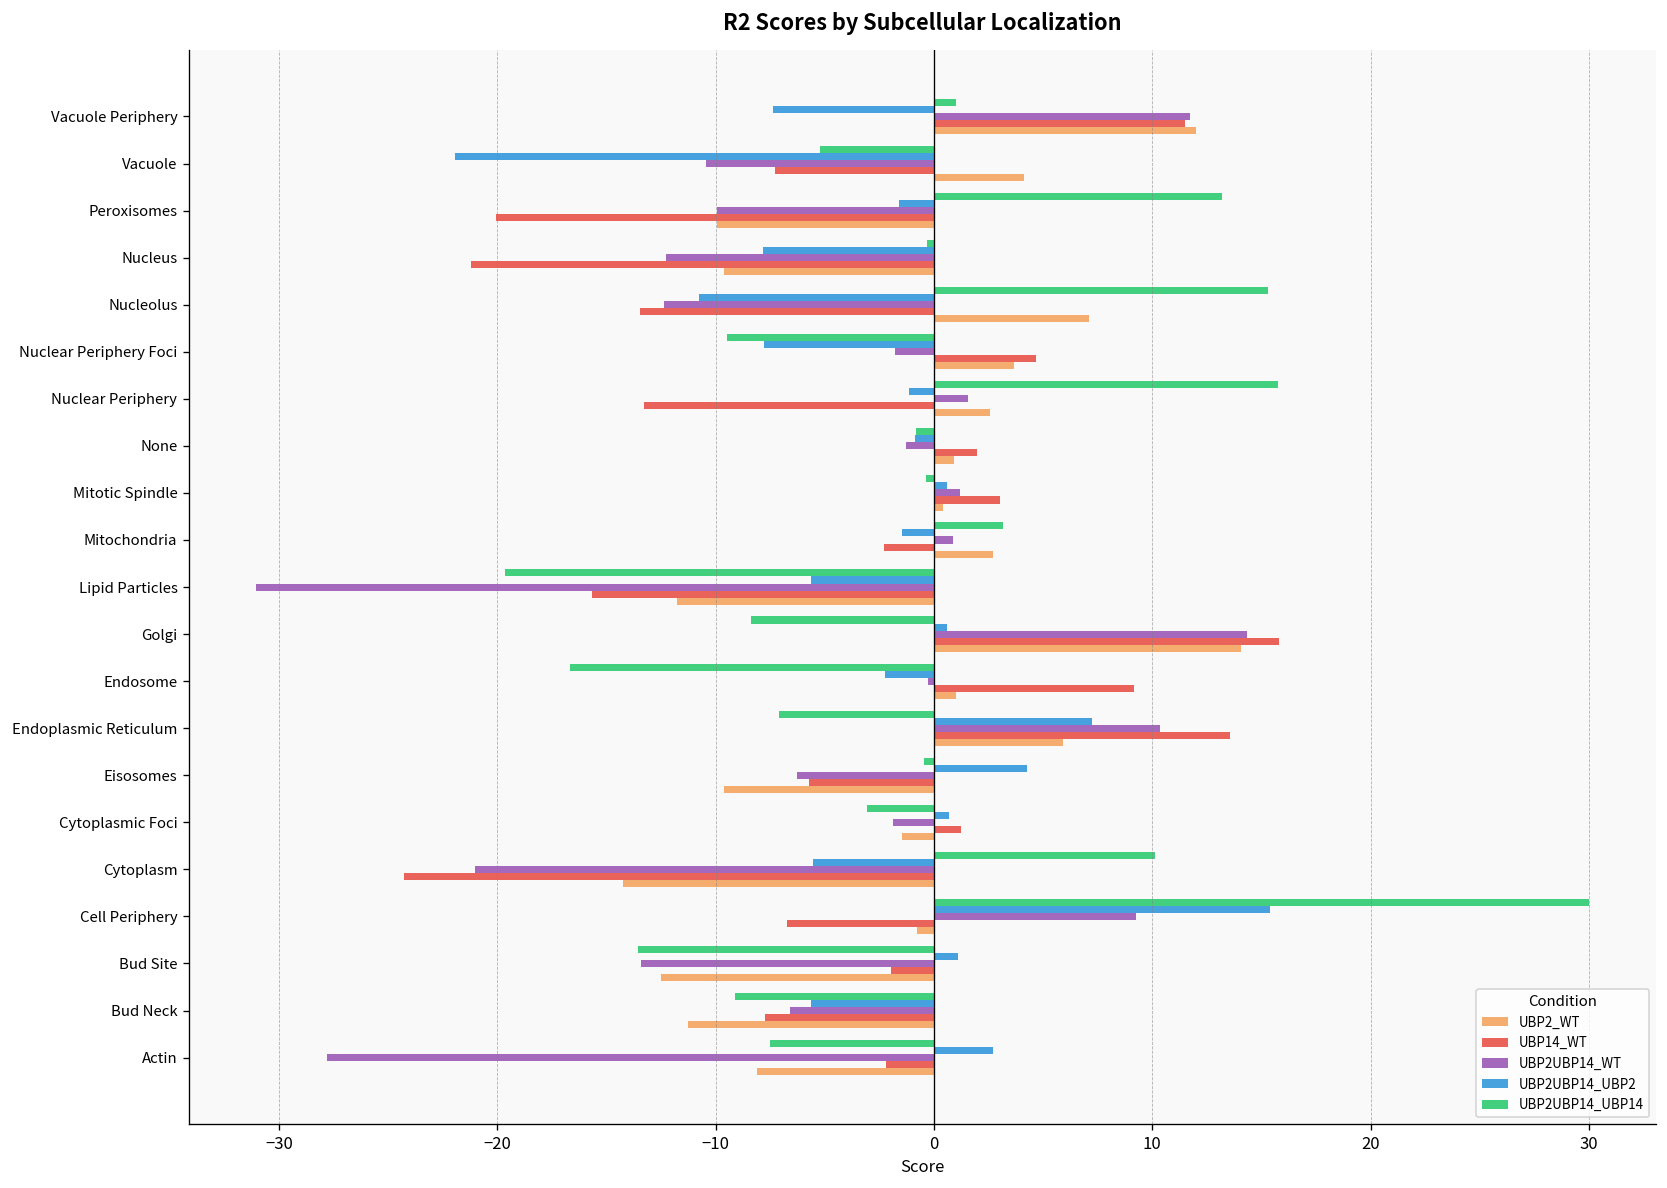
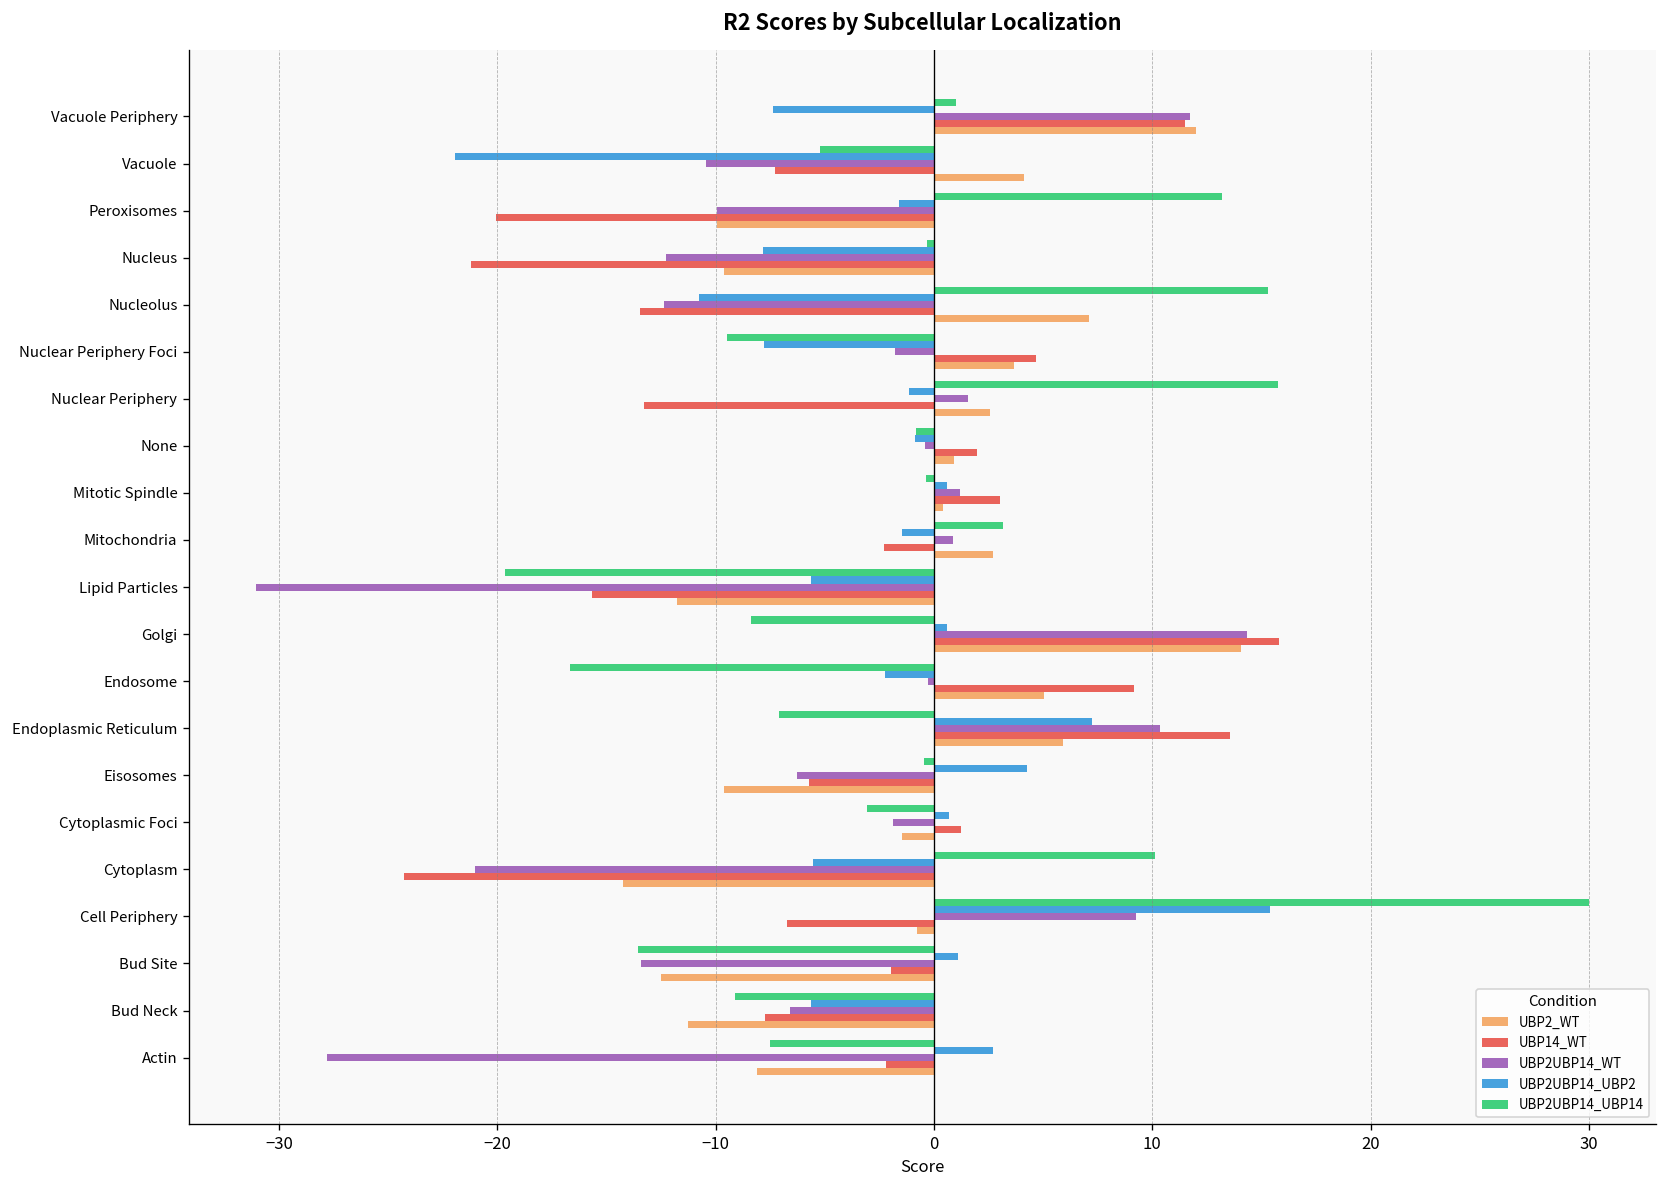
UBP2UBP14_WT, None: -1.3 -> -0.4
UBP2_WT, Endosome: 1.0 -> 5.0
